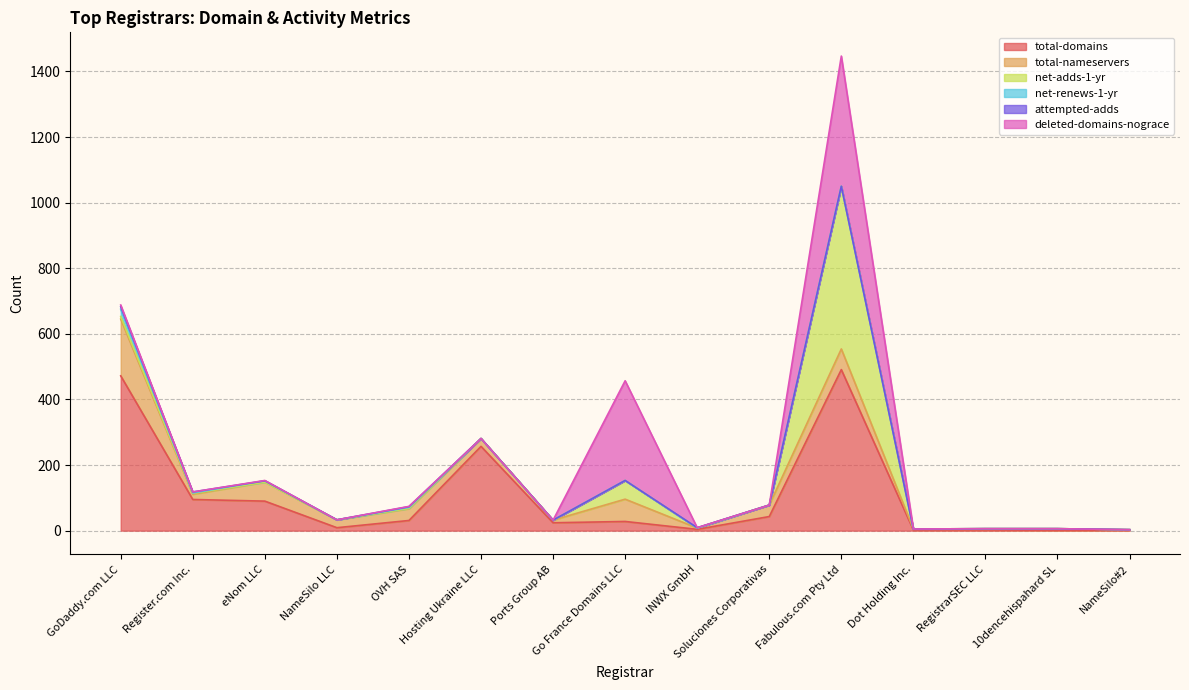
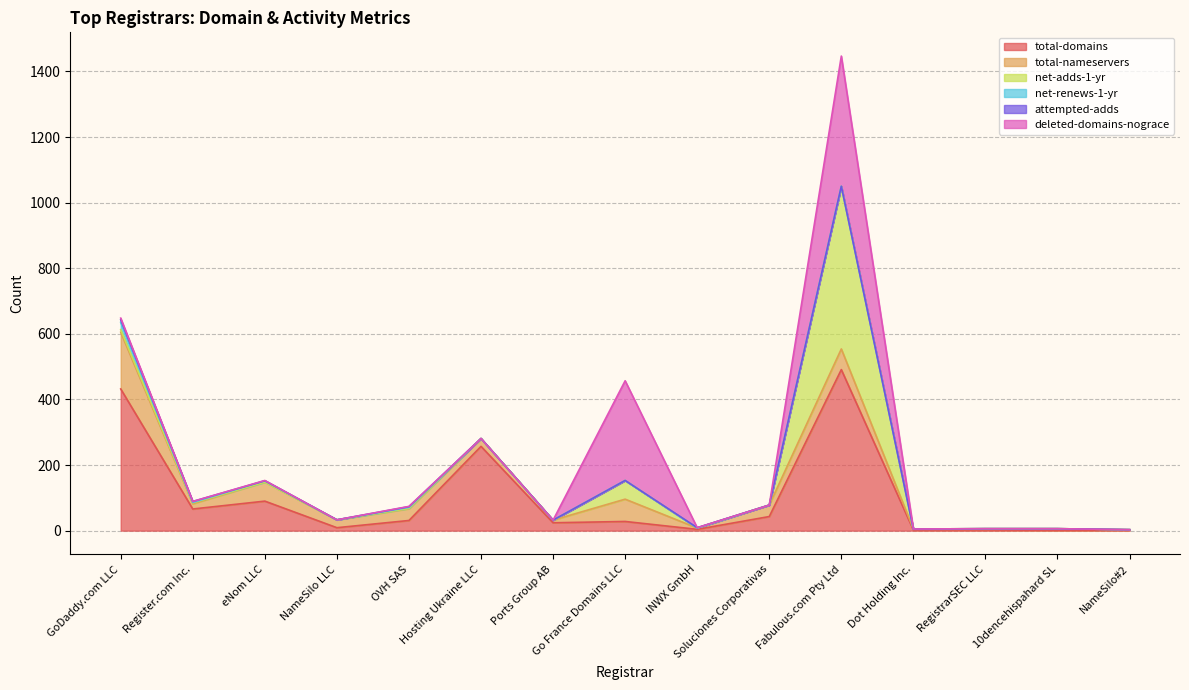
total-domains, GoDaddy.com LLC: 470 -> 430
total-domains, Register.com Inc.: 100 -> 70
